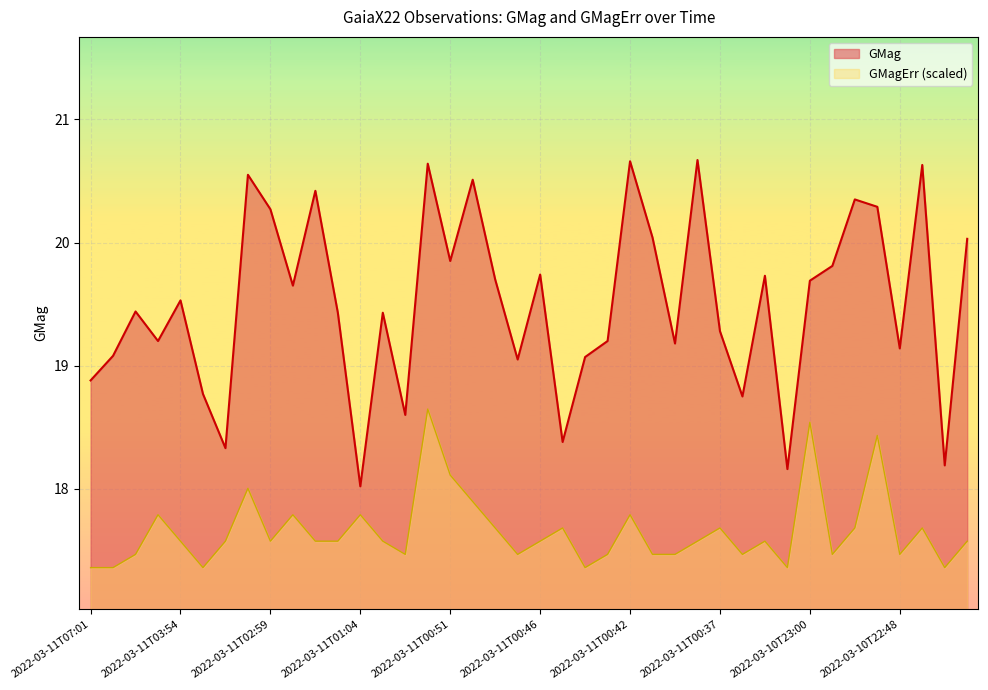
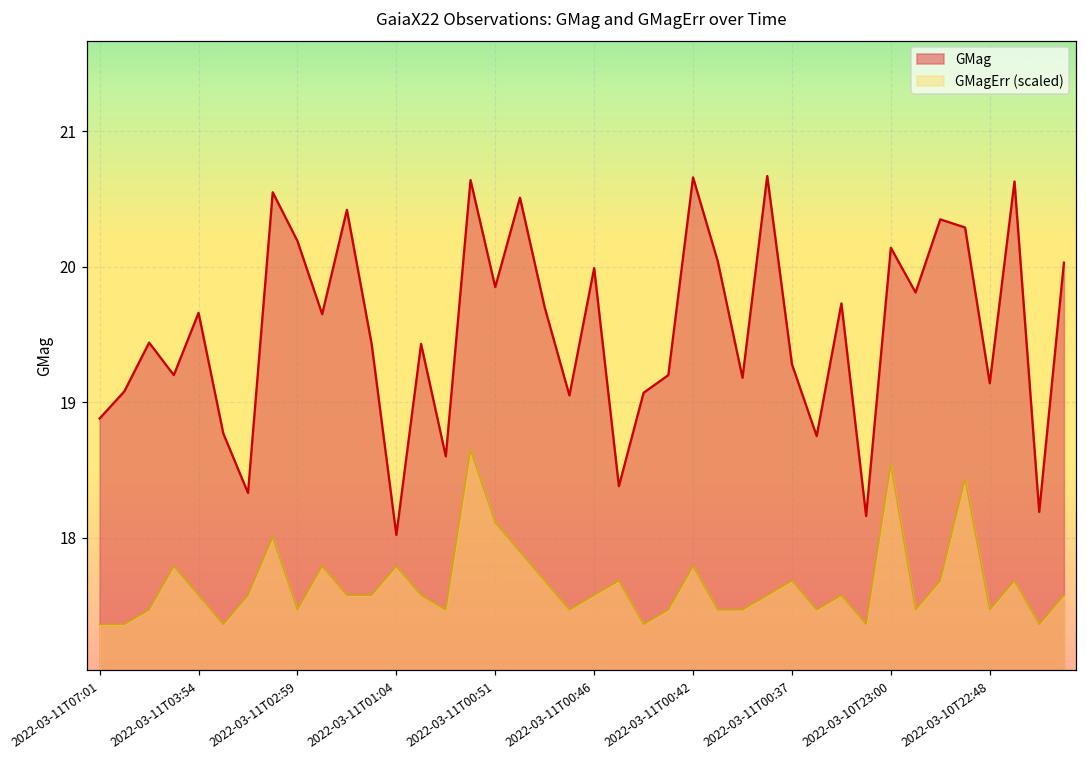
GMag, 2022-03-11T03:54: 19.53 -> 19.66
GMag, 2022-03-11T02:59: 20.27 -> 20.19
GMagErr (scaled), 2022-03-11T02:59: 17.57 -> 17.47
GMag, 2022-03-11T00:46: 19.74 -> 19.99
GMag, 2022-03-10T23:00: 19.69 -> 20.14
